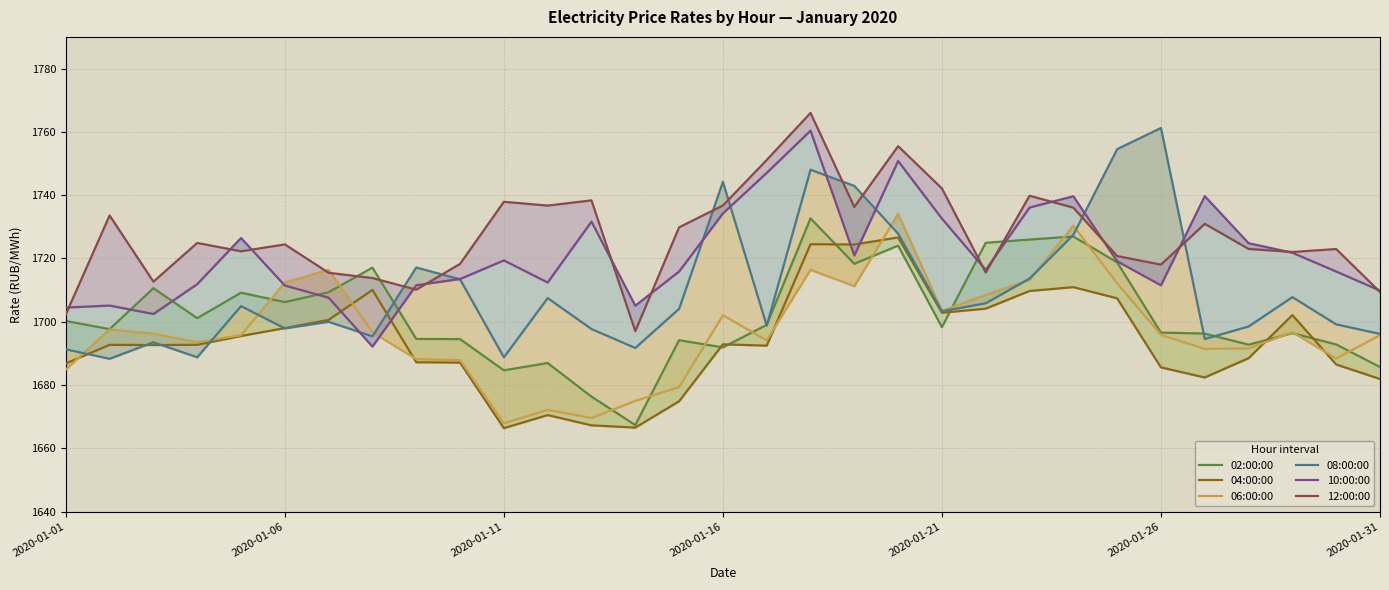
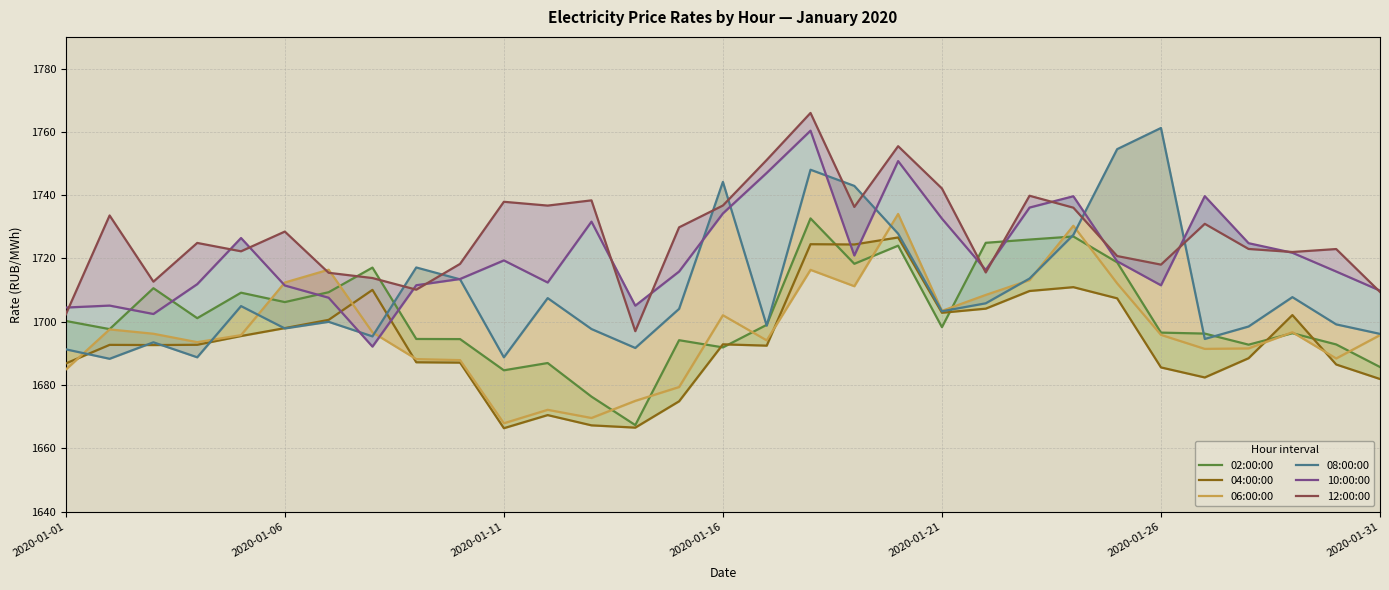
12:00:00, 2020-01-06: 1724 -> 1728
